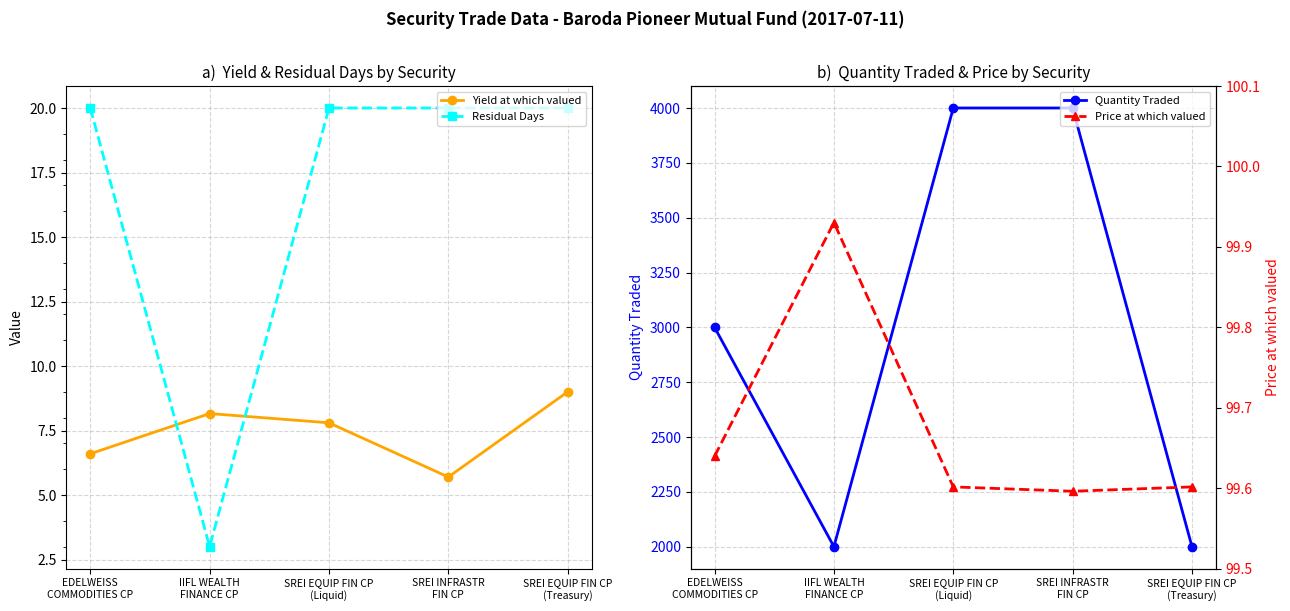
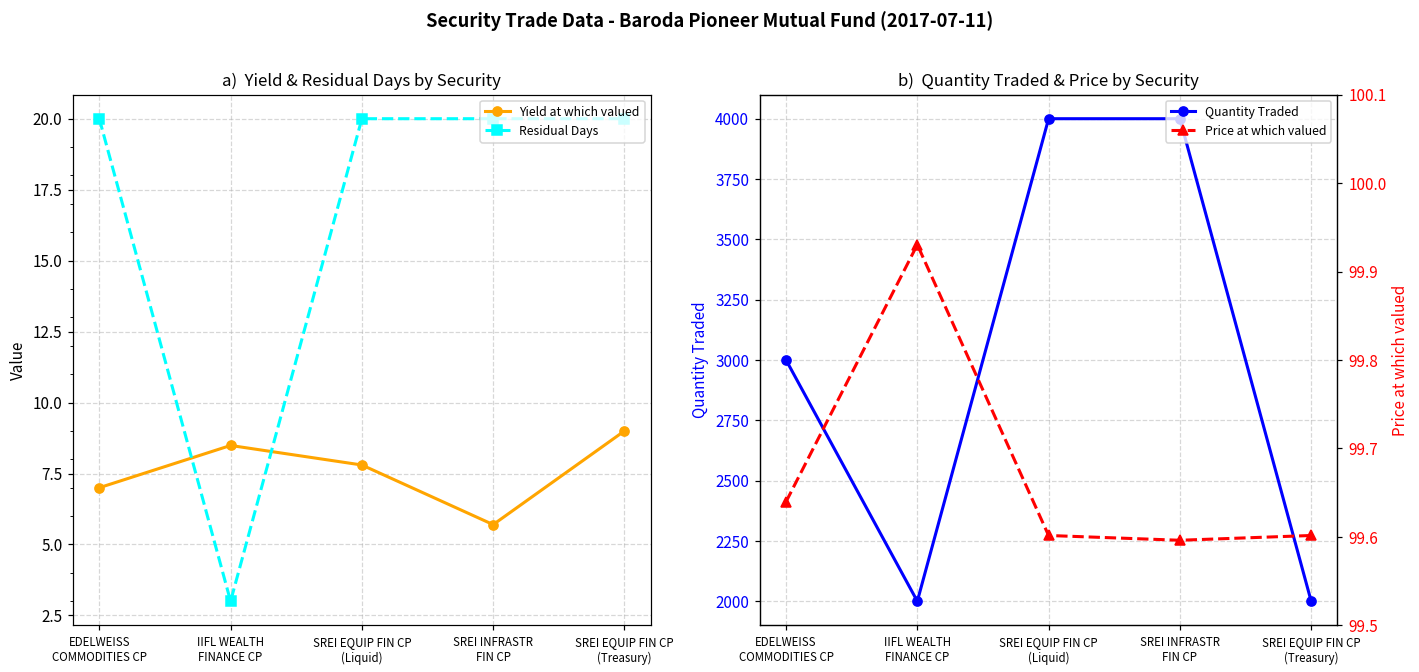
a) Yield & Residual Days by Security, Yield at which valued, EDELWEISS COMMODITIES CP: 6.6 -> 7.0
a) Yield & Residual Days by Security, Yield at which valued, IIFL WEALTH FINANCE CP: 8.2 -> 8.5
